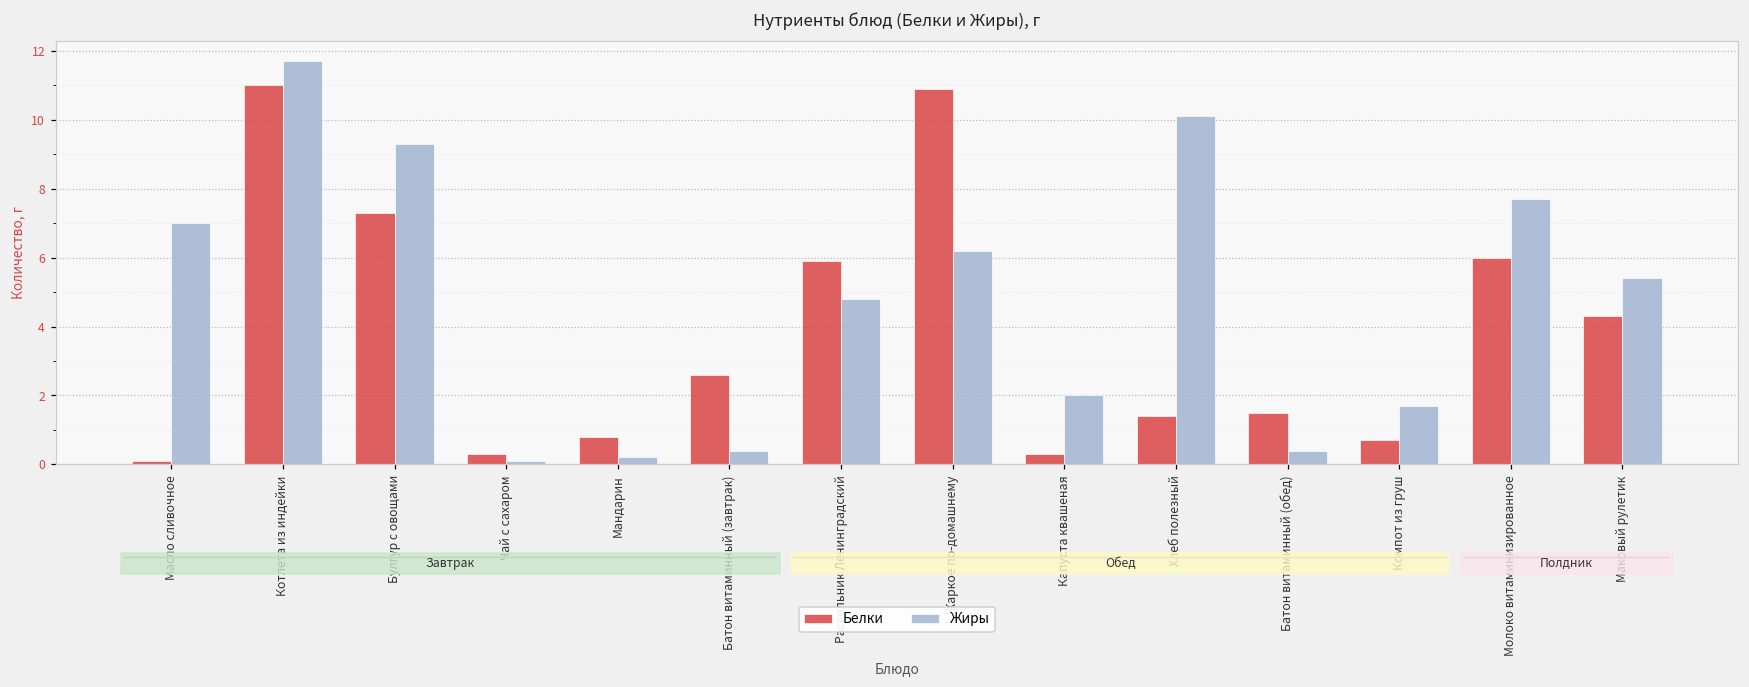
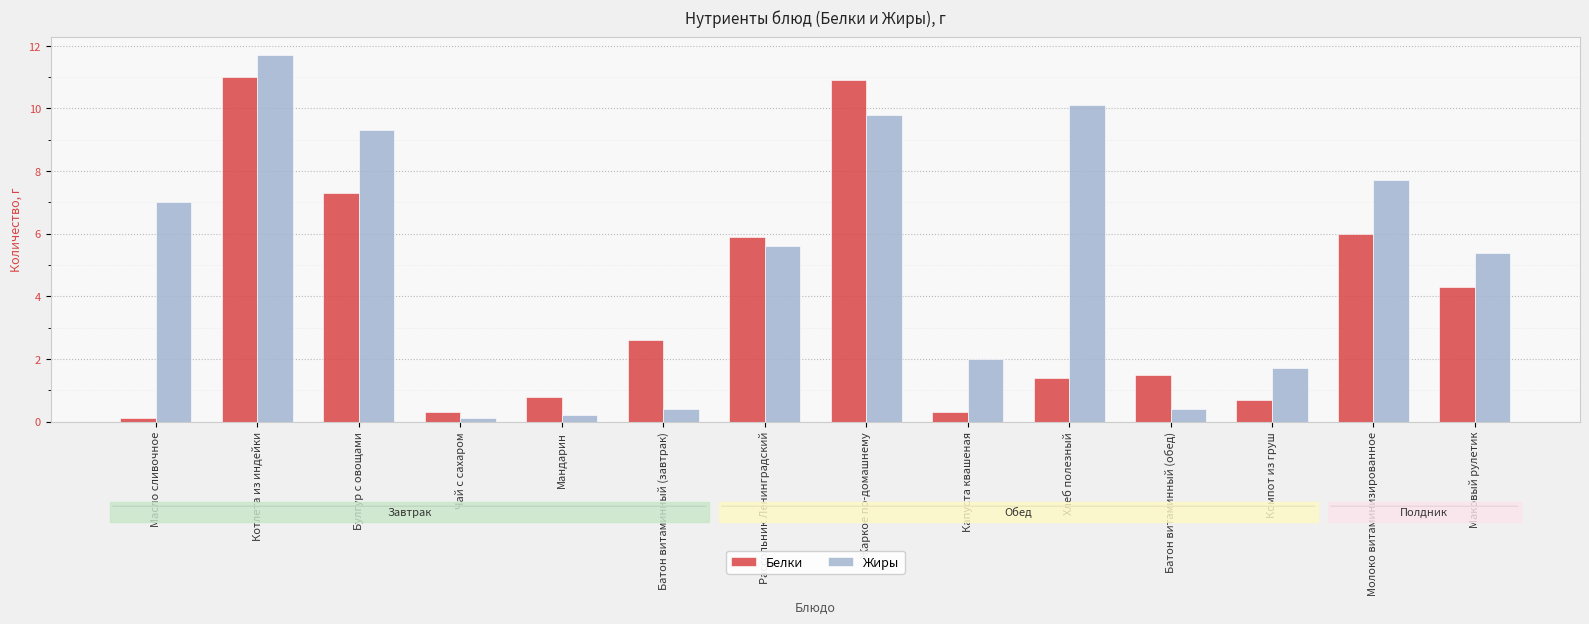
Жиры, Рассольник Ленинградский: 4.8 -> 5.6
Жиры, Жаркое по-домашнему: 6.2 -> 9.8
